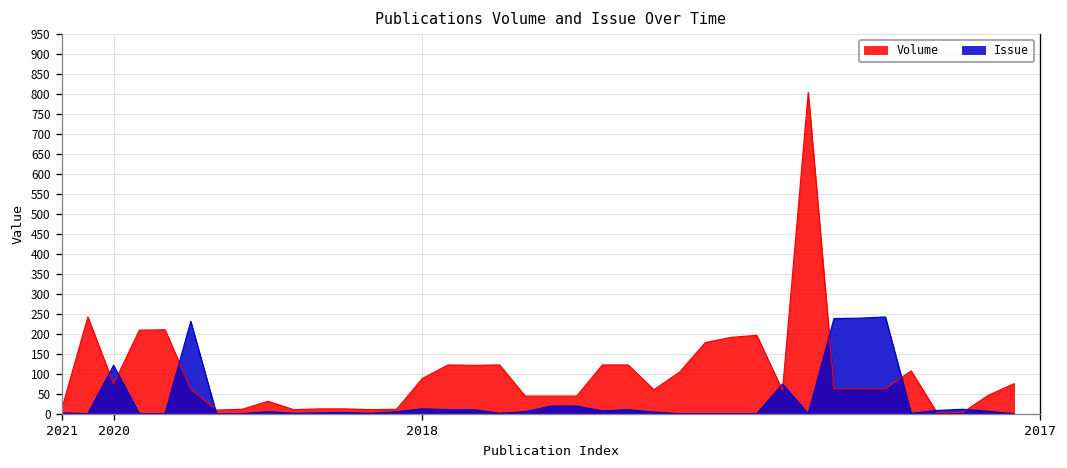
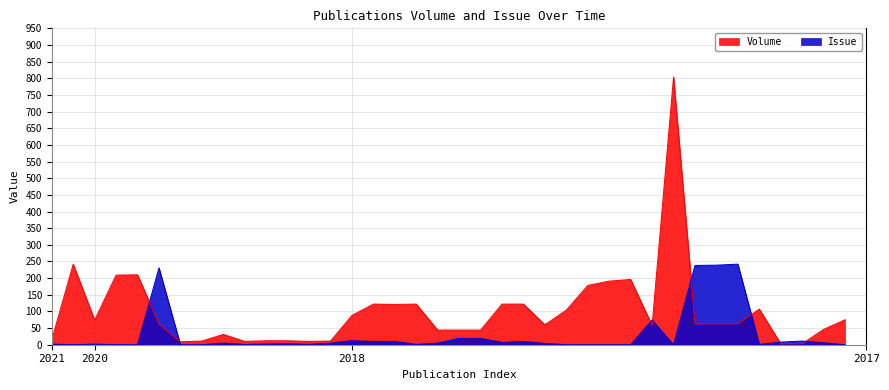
Issue, 2020: 120 -> 0
